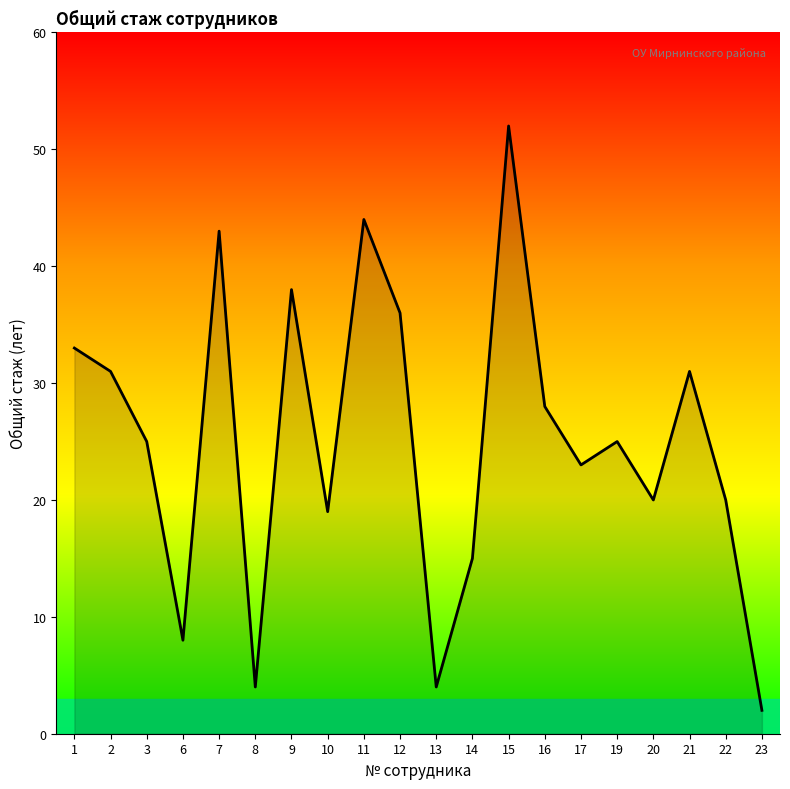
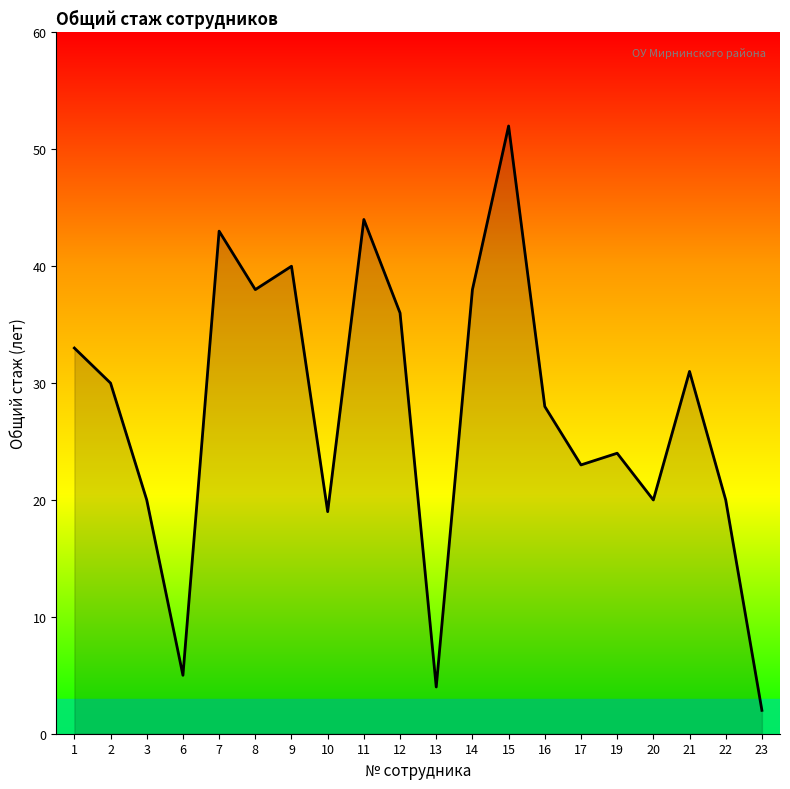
2: 31 -> 30
3: 25 -> 20
6: 8 -> 5
8: 4 -> 38
9: 38 -> 40
14: 15 -> 38
19: 25 -> 24
